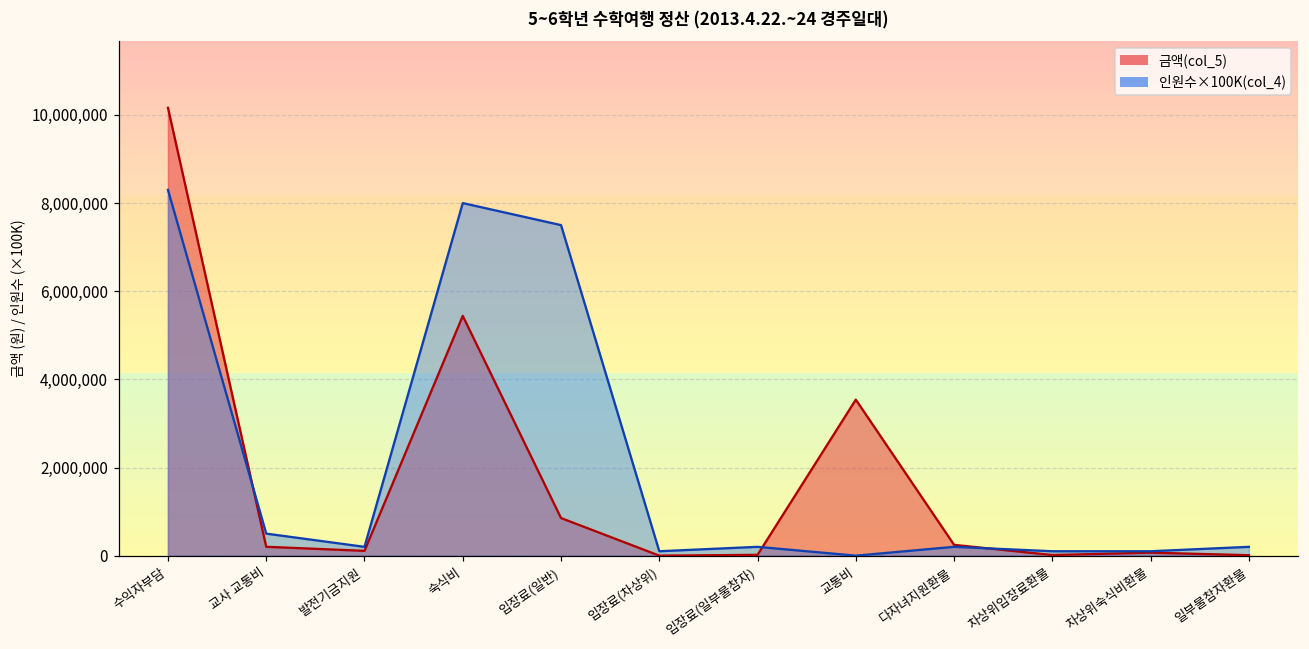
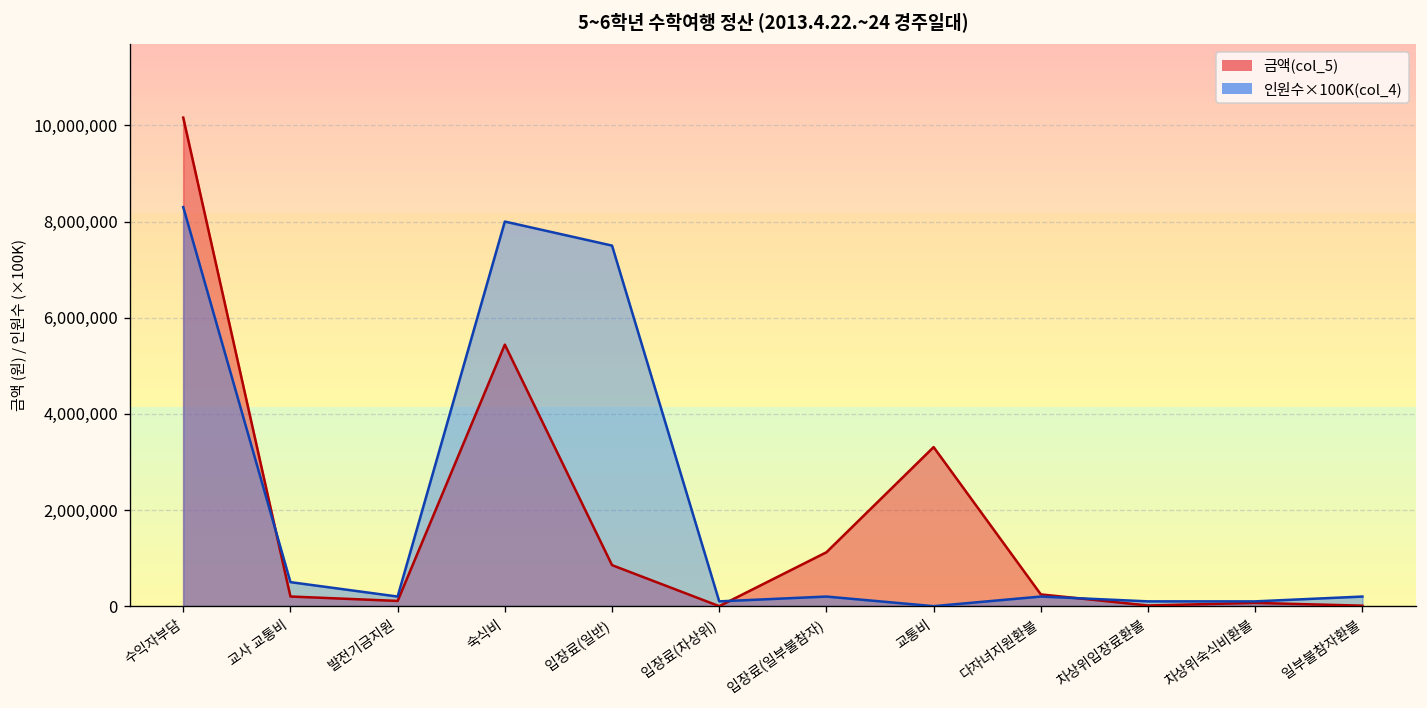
금액(col_5), 입장료(일부불참자): 0 -> 1,100,000
금액(col_5), 교통비: 3,500,000 -> 3,300,000
